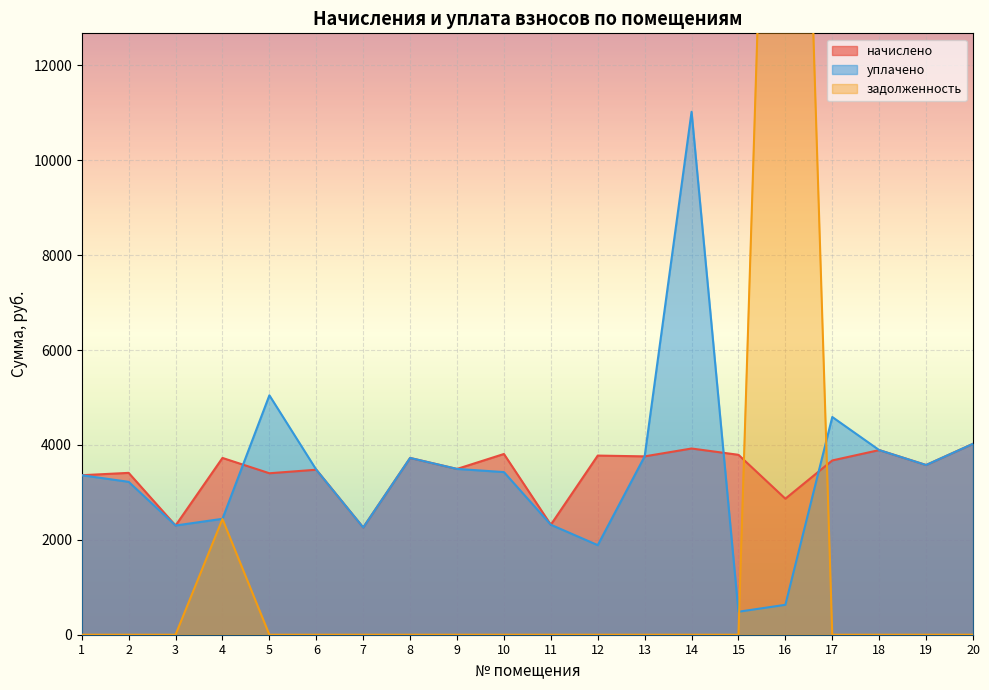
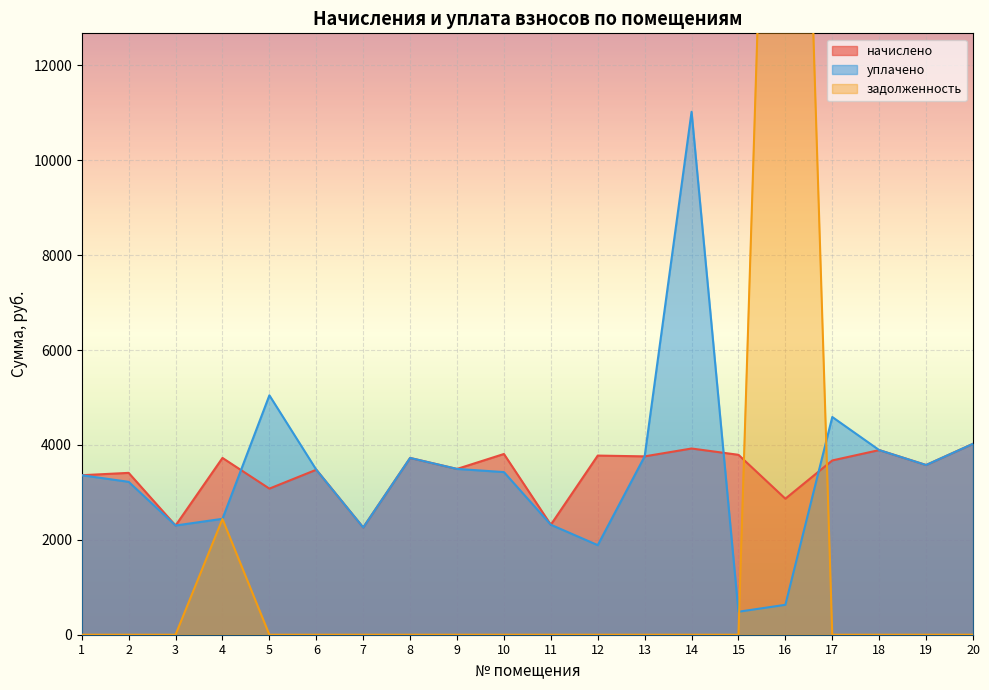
начислено, 5: 3400 -> 3100
